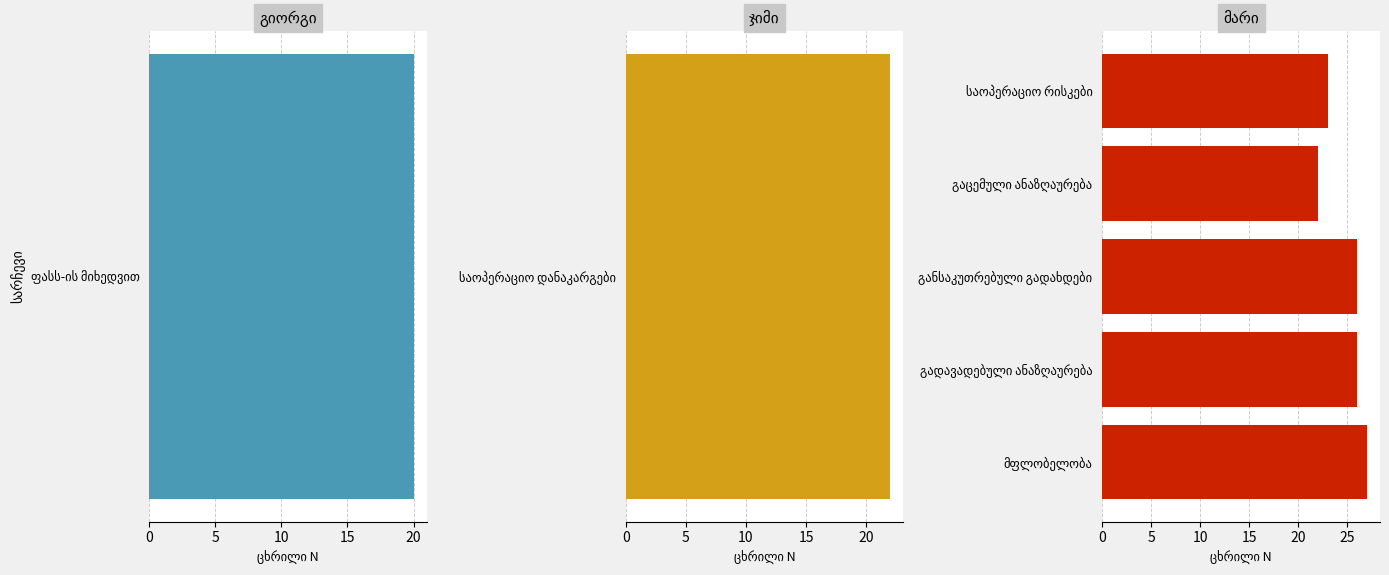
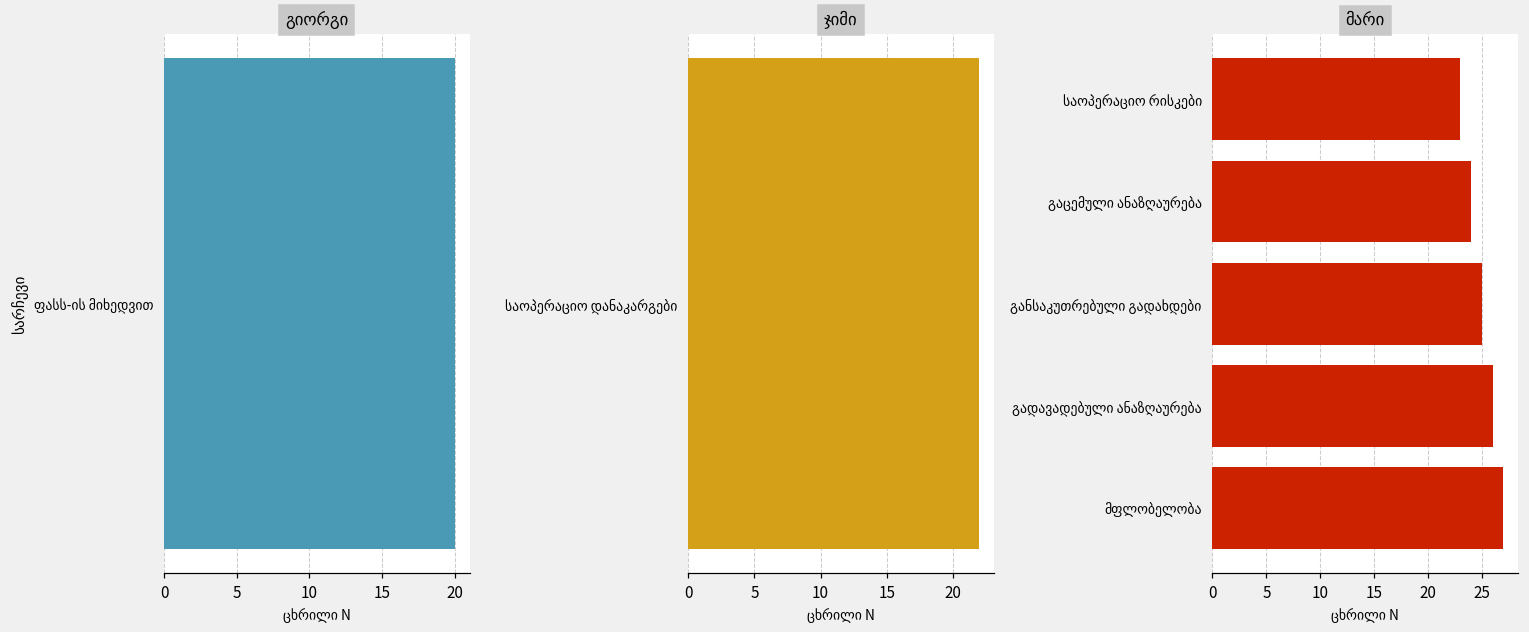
მარი, გაცემული ანაზღაურება: 22 -> 24
მარი, განსაკუთრებული გადახდები: 26 -> 25
